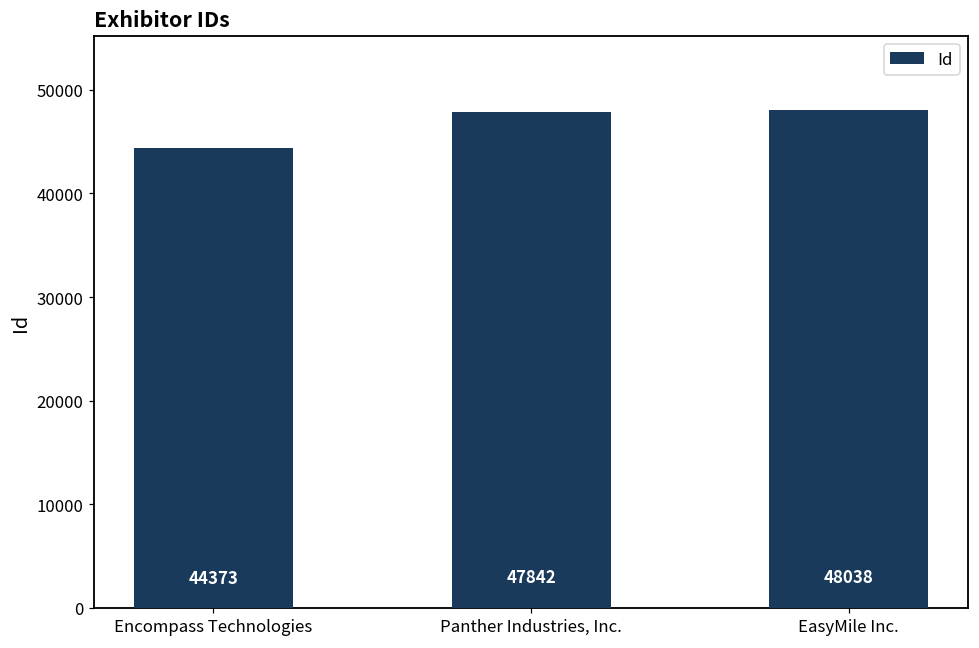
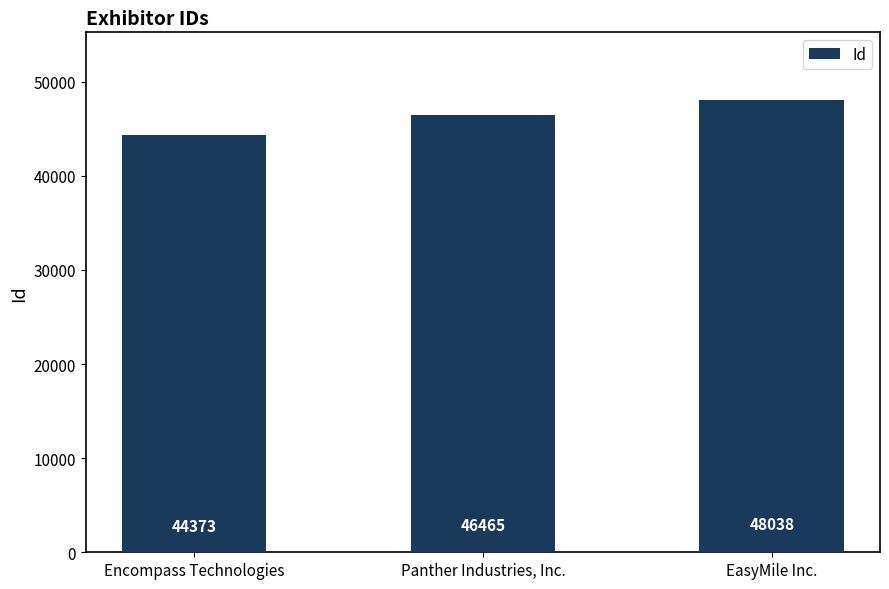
Panther Industries, Inc.: 47842 -> 46465
